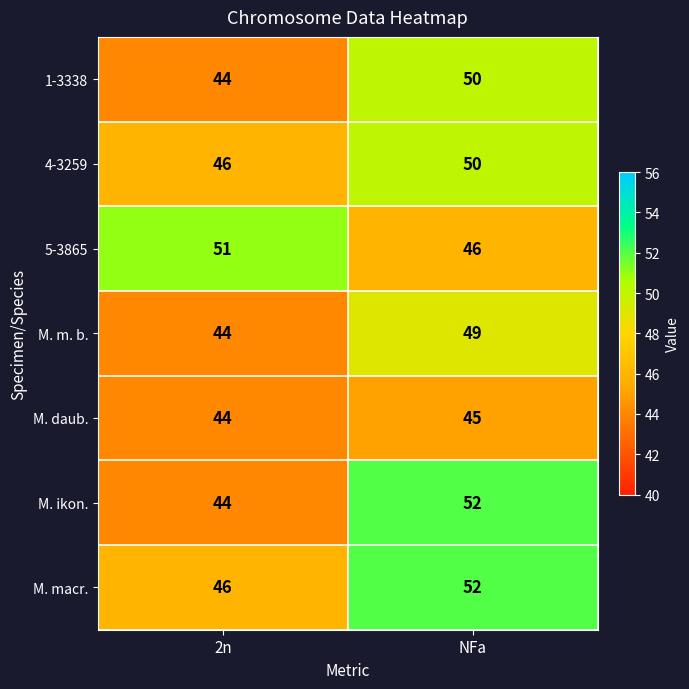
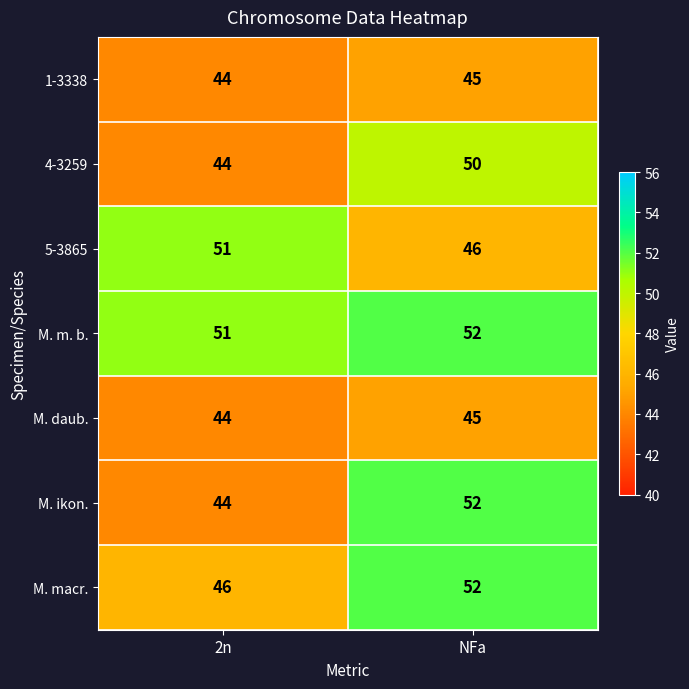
1-3338, NFa: 50 -> 45
4-3259, 2n: 46 -> 44
M. m. b., 2n: 44 -> 51
M. m. b., NFa: 49 -> 52
